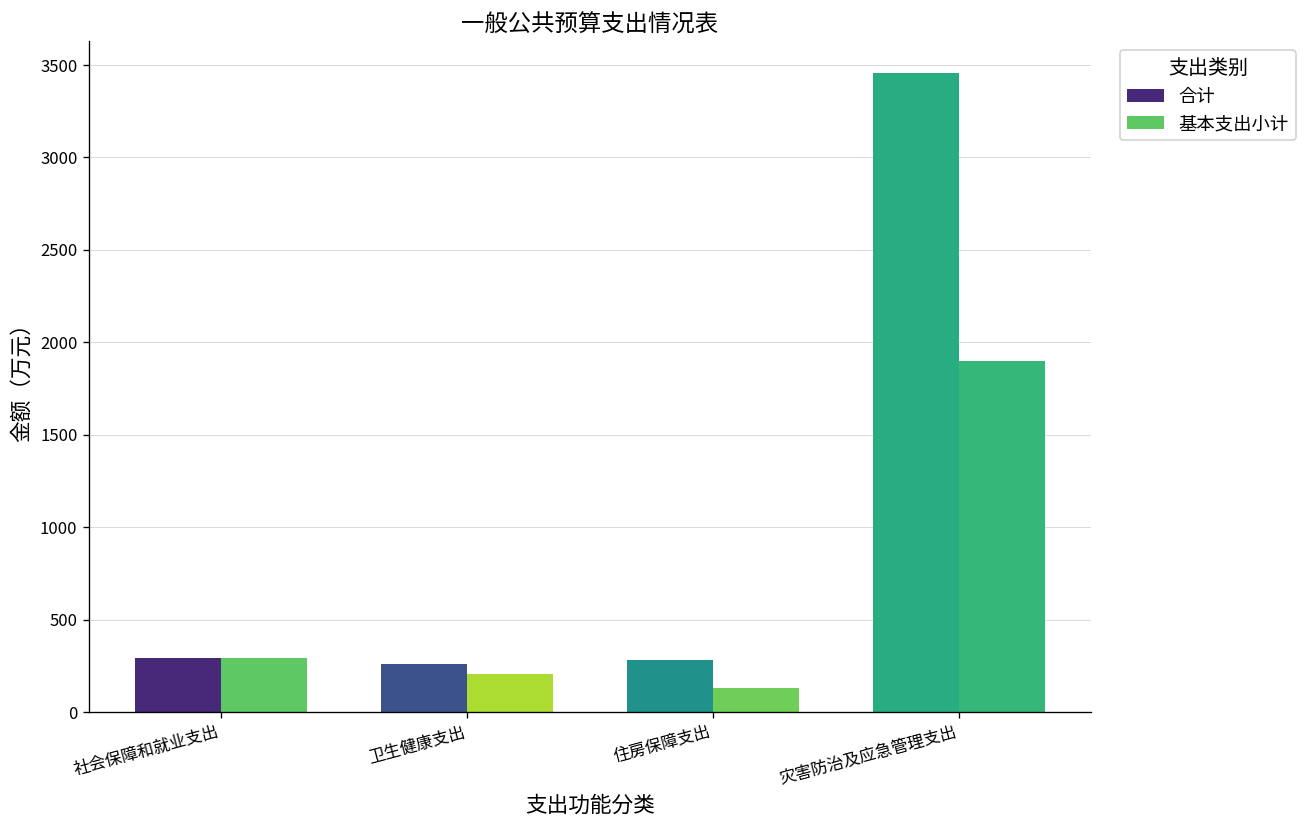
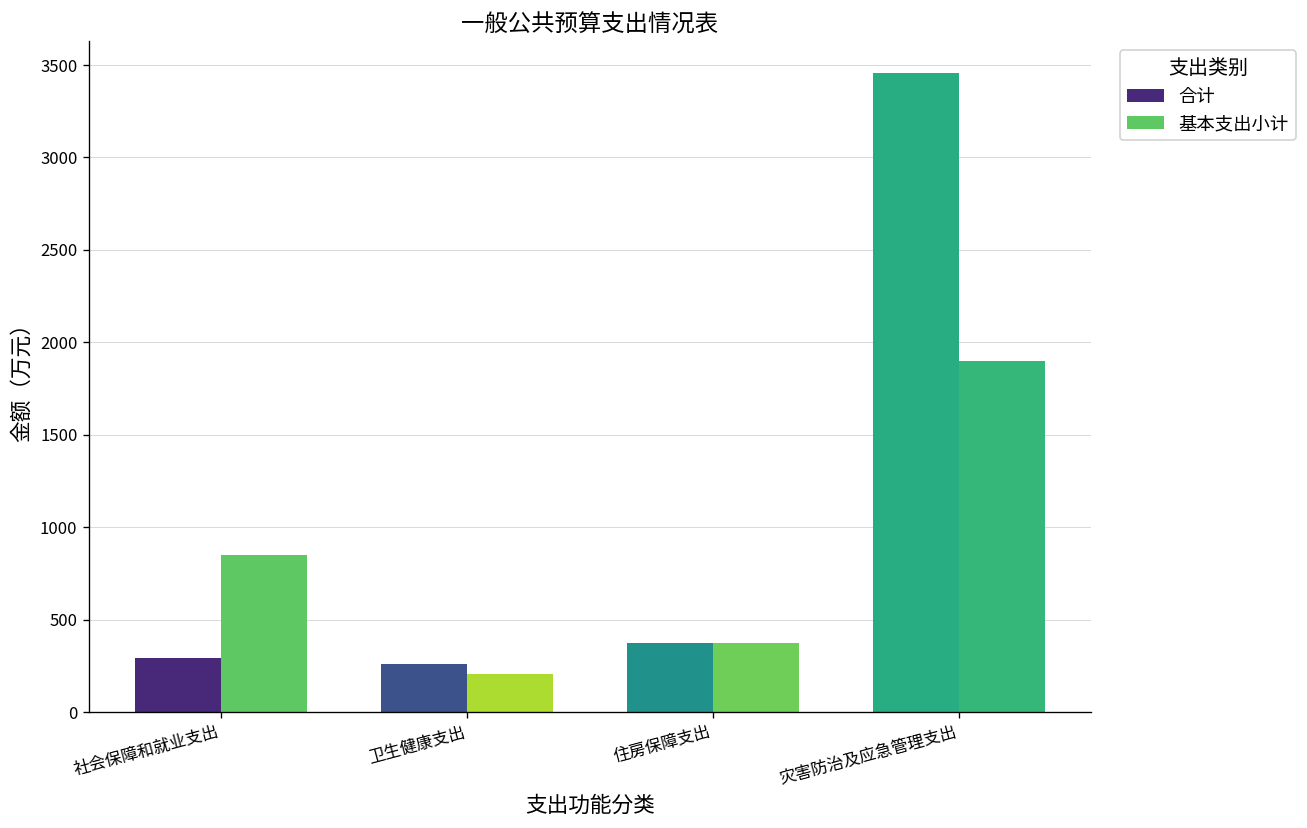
基本支出小计, 社会保障和就业支出: 300 -> 850
合计, 住房保障支出: 280 -> 370
基本支出小计, 住房保障支出: 130 -> 370
